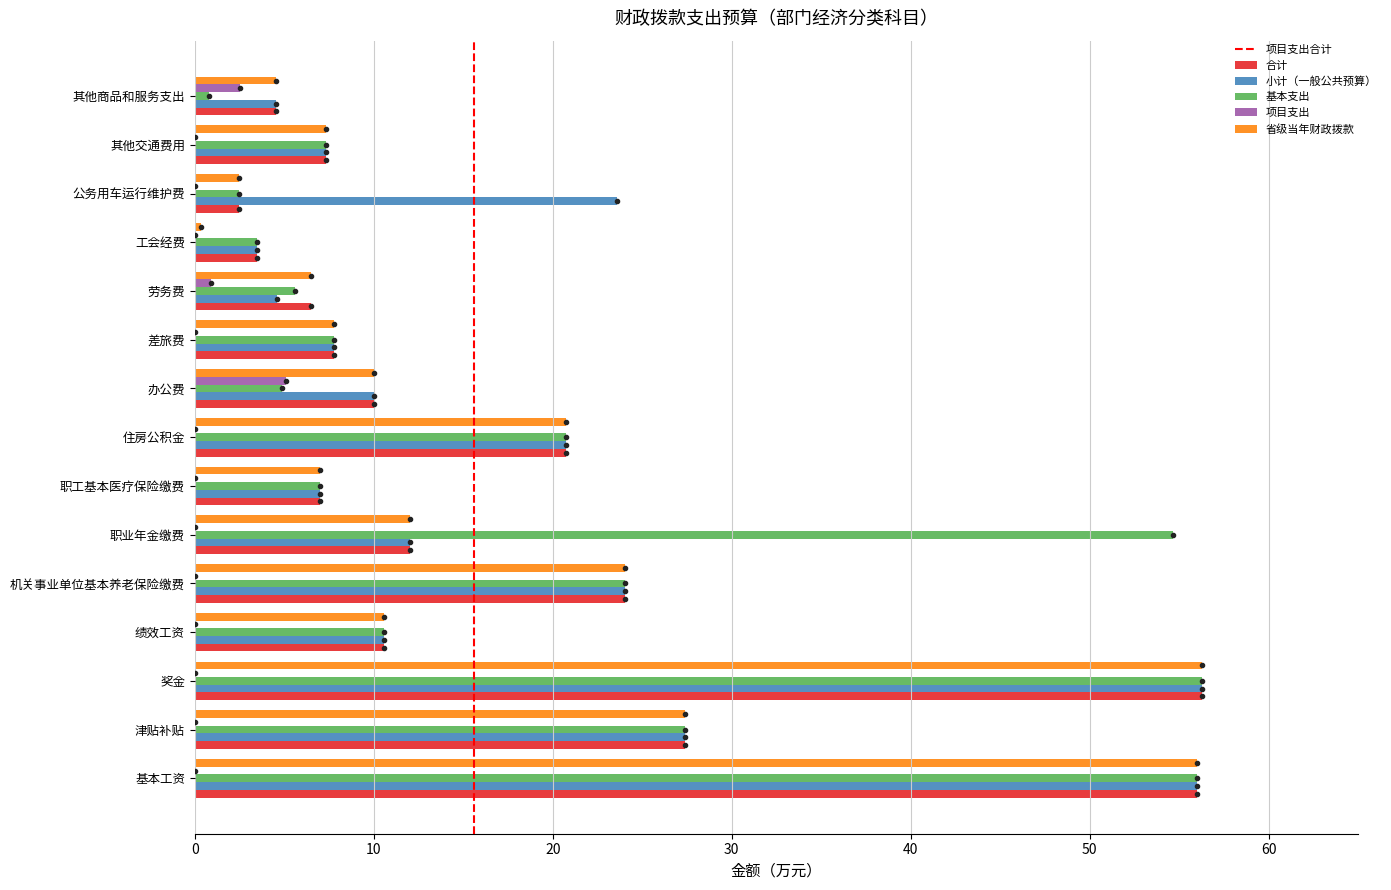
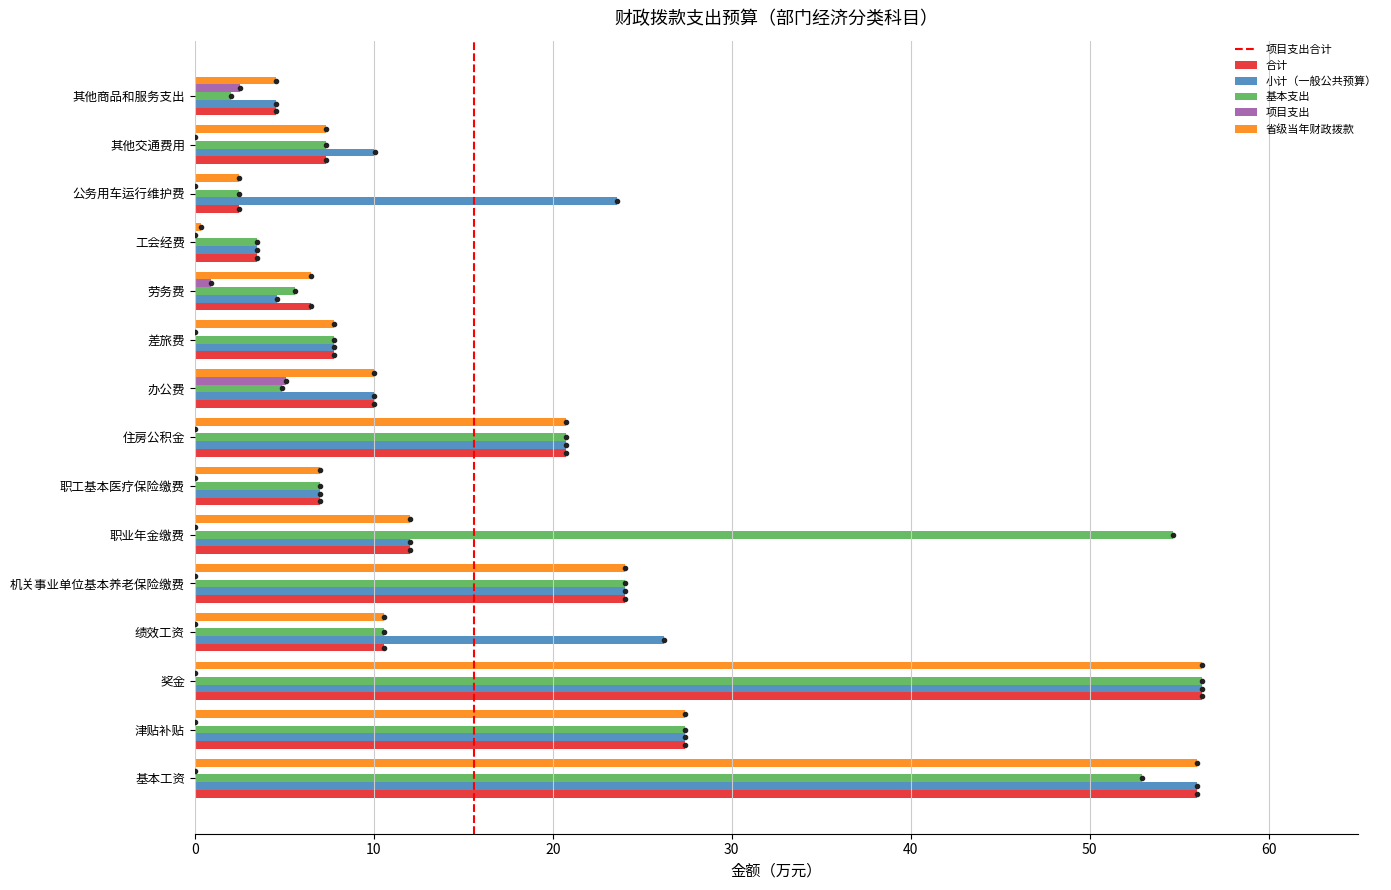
基本支出, 其他商品和服务支出: 0.8 -> 2.0
小计（一般公共预算）, 其他交通费用: 7.3 -> 10.1
小计（一般公共预算）, 绩效工资: 10.6 -> 26.2
基本支出, 基本工资: 56.0 -> 52.9
